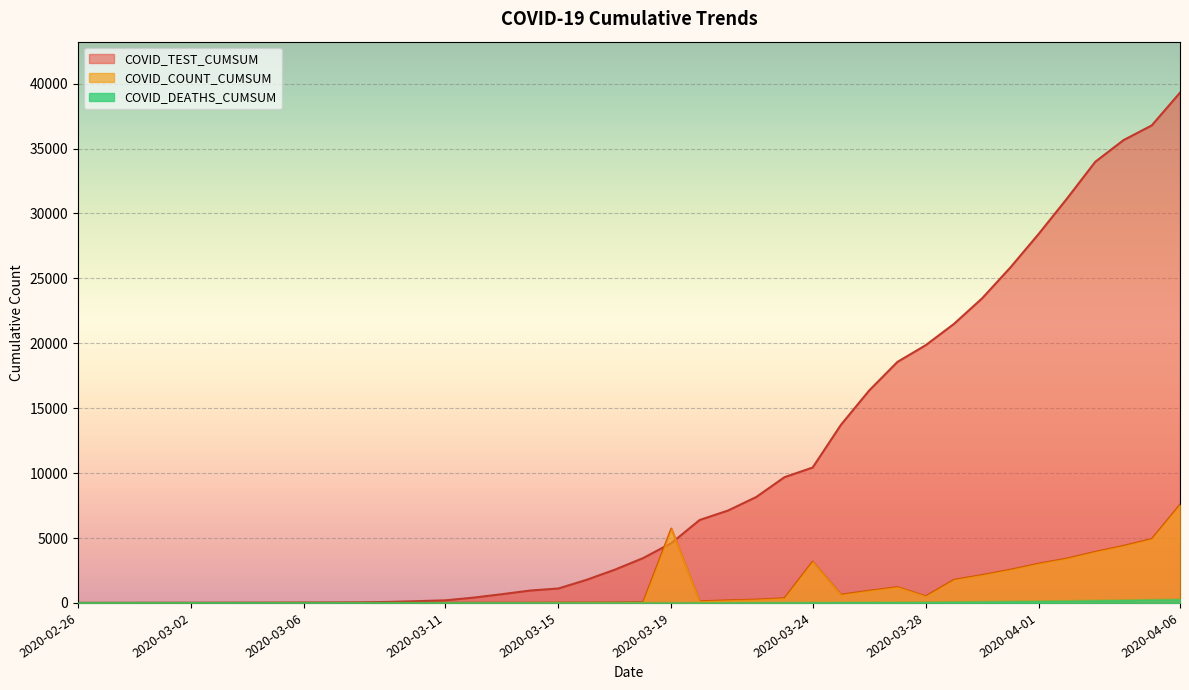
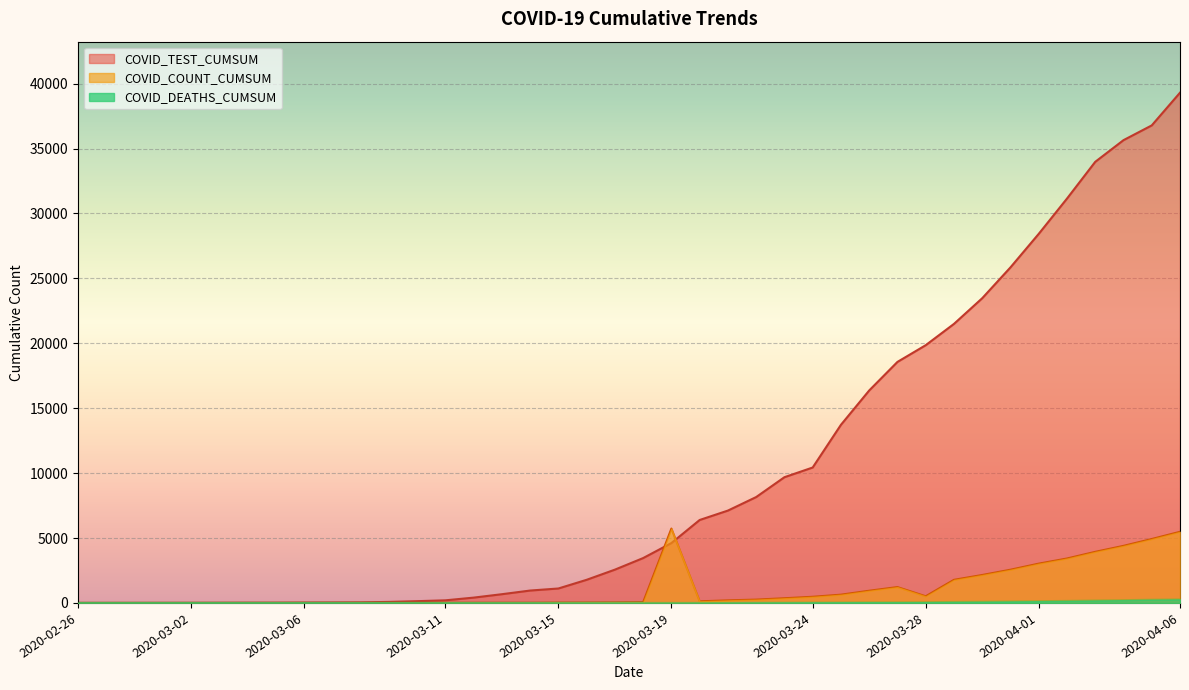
COVID_COUNT_CUMSUM, 2020-03-24: 3200 -> 500
COVID_COUNT_CUMSUM, 2020-04-06: 7600 -> 5500
